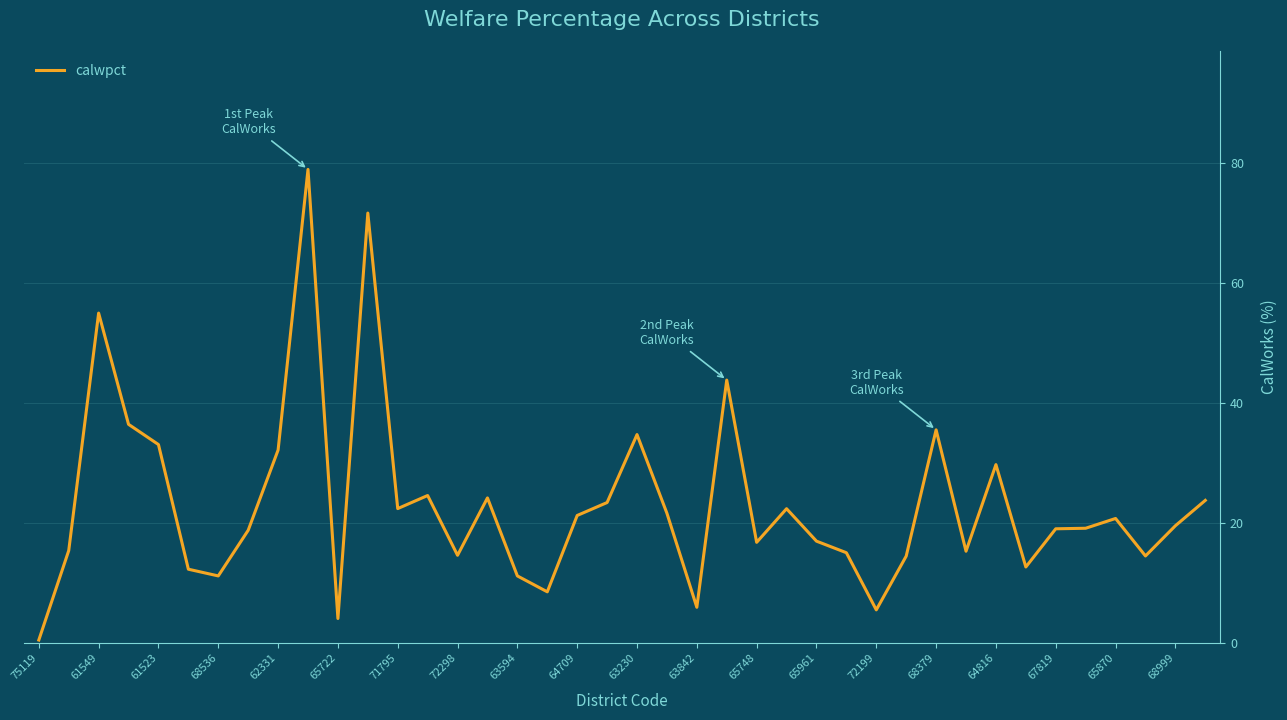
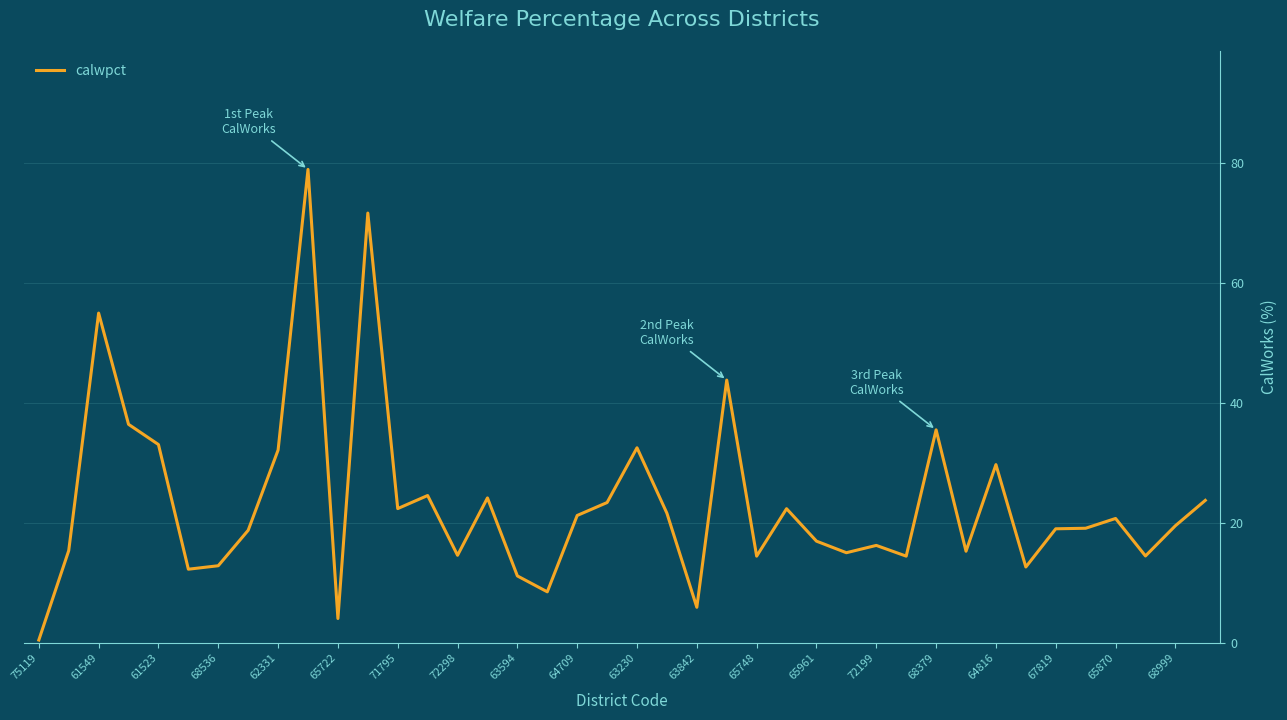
68536: 11 -> 13
63230: 35 -> 33
65748: 17 -> 15
72199: 6 -> 16
